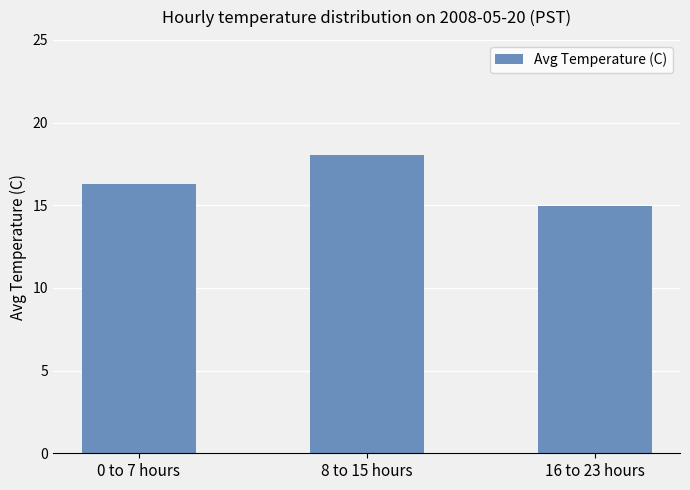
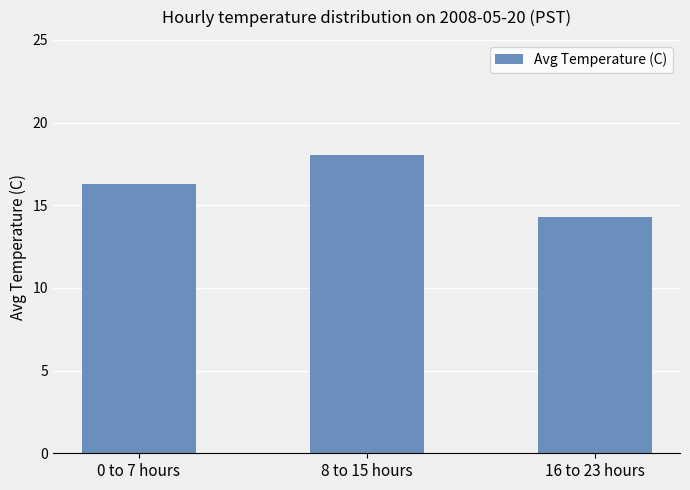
16 to 23 hours: 15.0 -> 14.3
